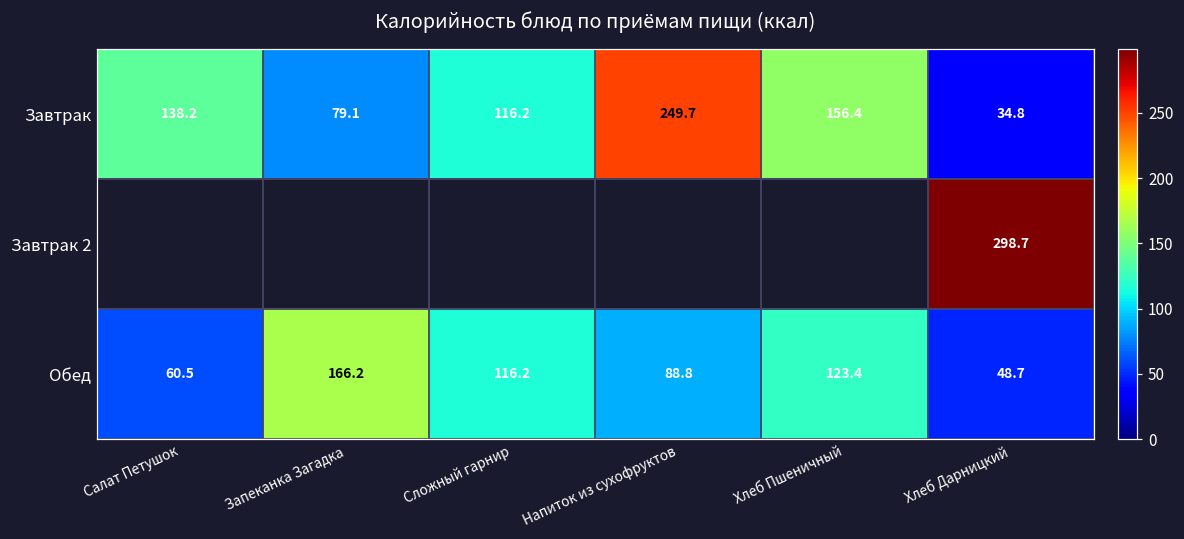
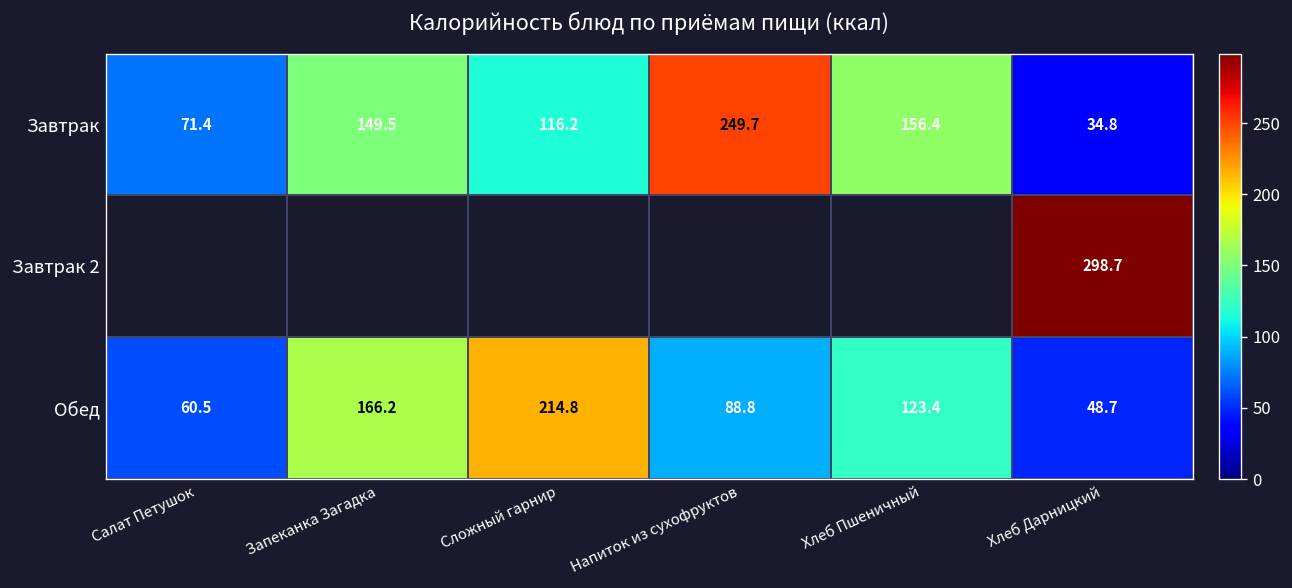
Завтрак, Салат Петушок: 138.2 -> 71.4
Завтрак, Запеканка Загадка: 79.1 -> 149.5
Обед, Сложный гарнир: 116.2 -> 214.8
